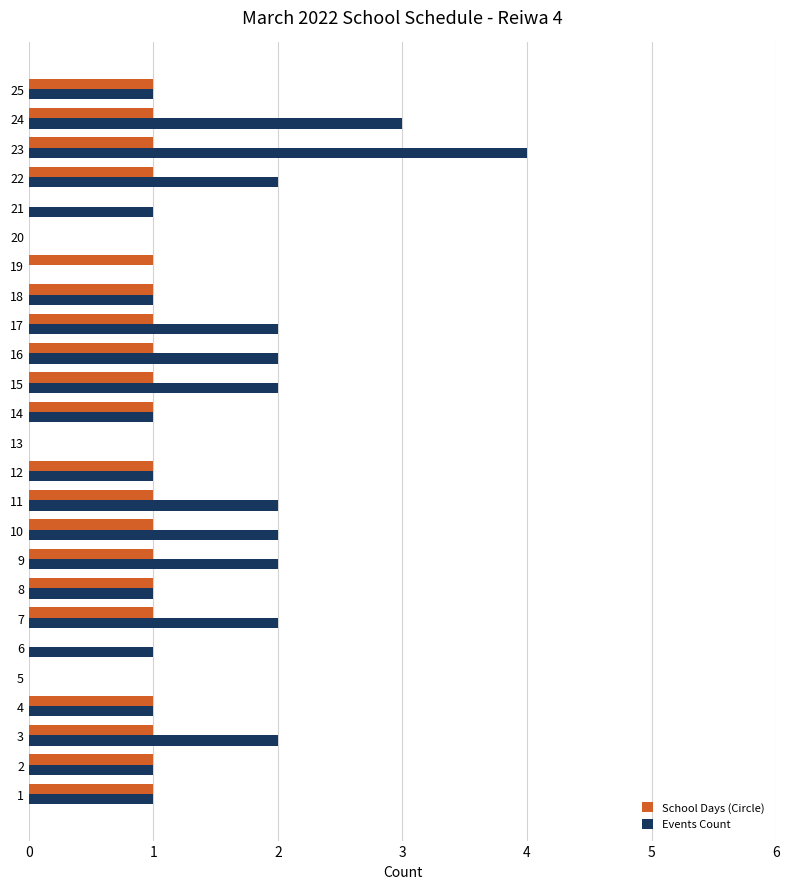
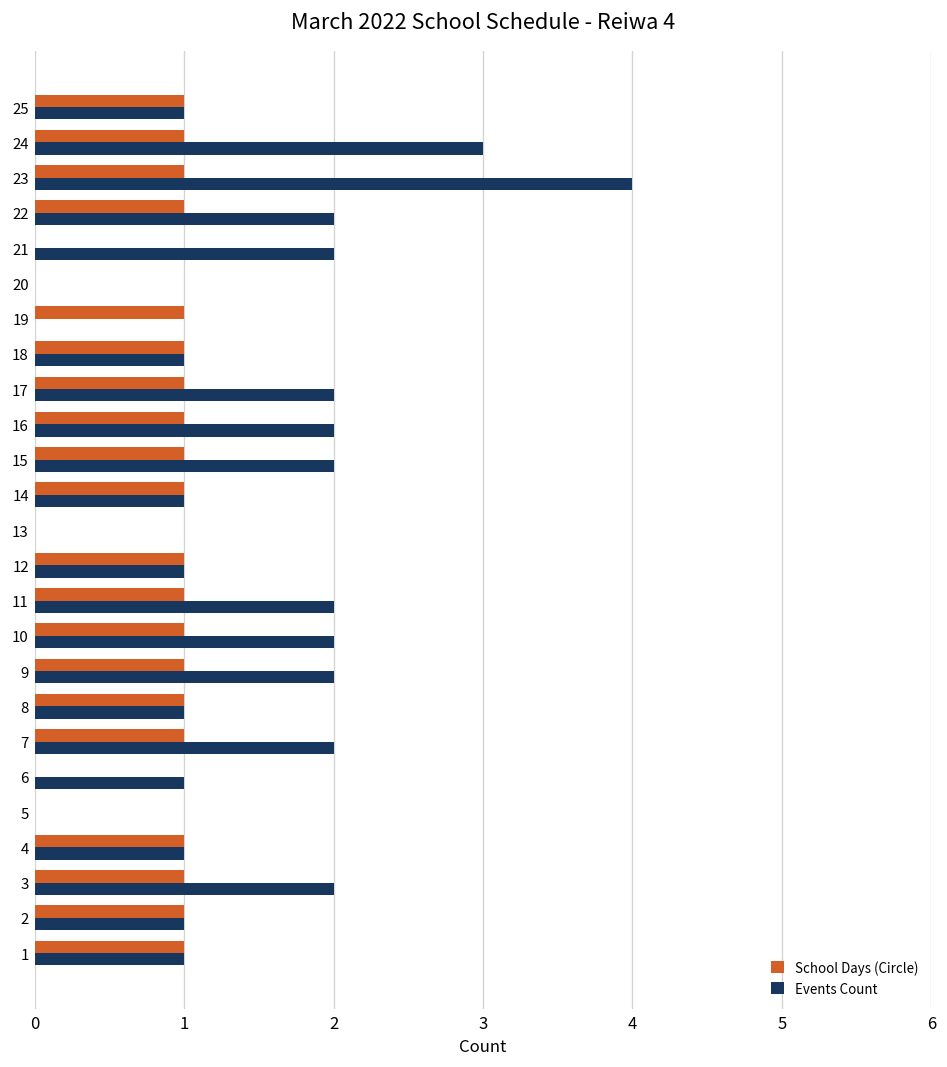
Events Count, 21: 1 -> 2
